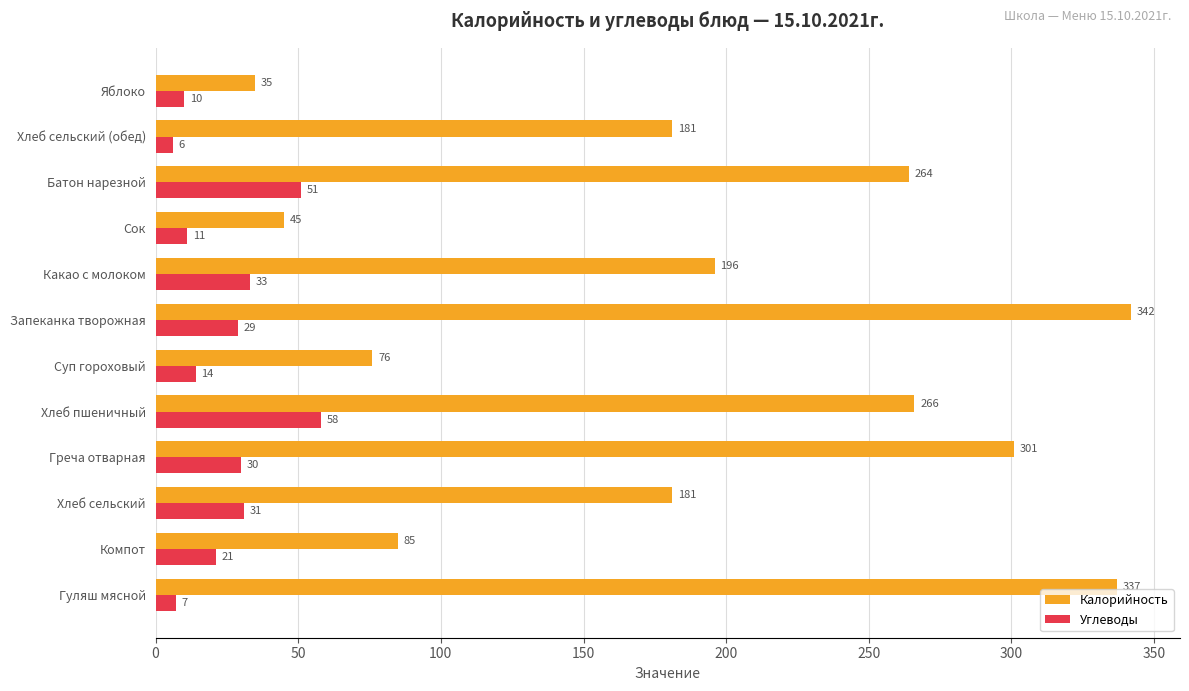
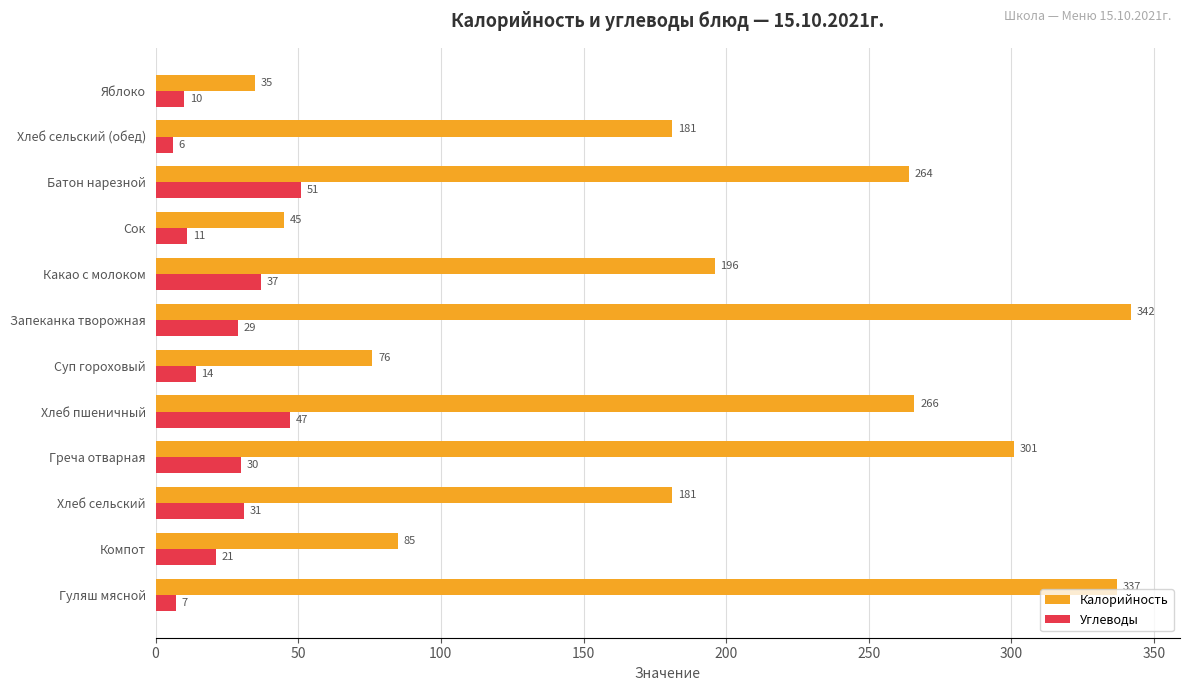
Углеводы, Какао с молоком: 33 -> 37
Углеводы, Хлеб пшеничный: 58 -> 47
